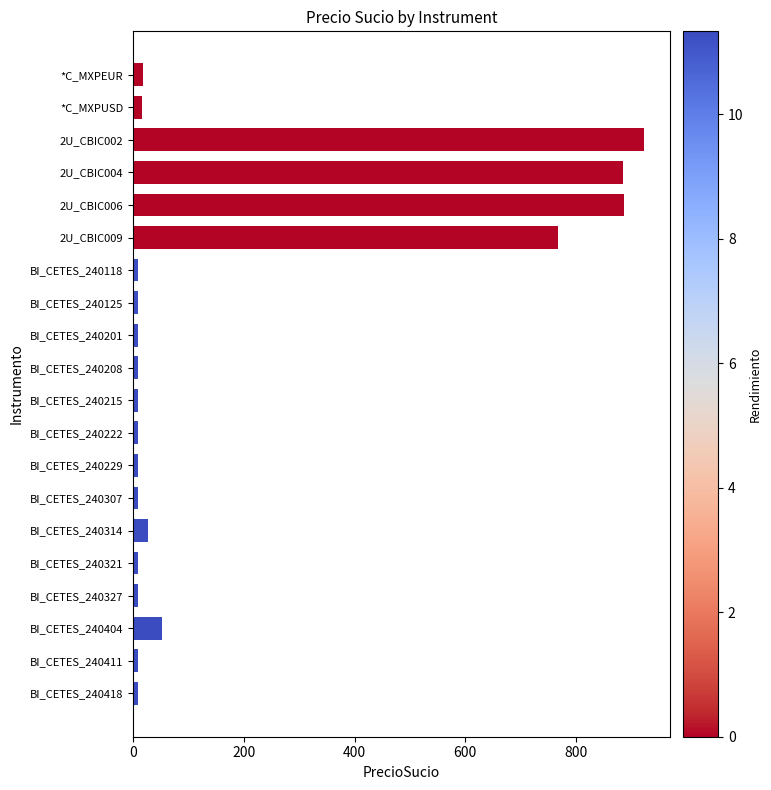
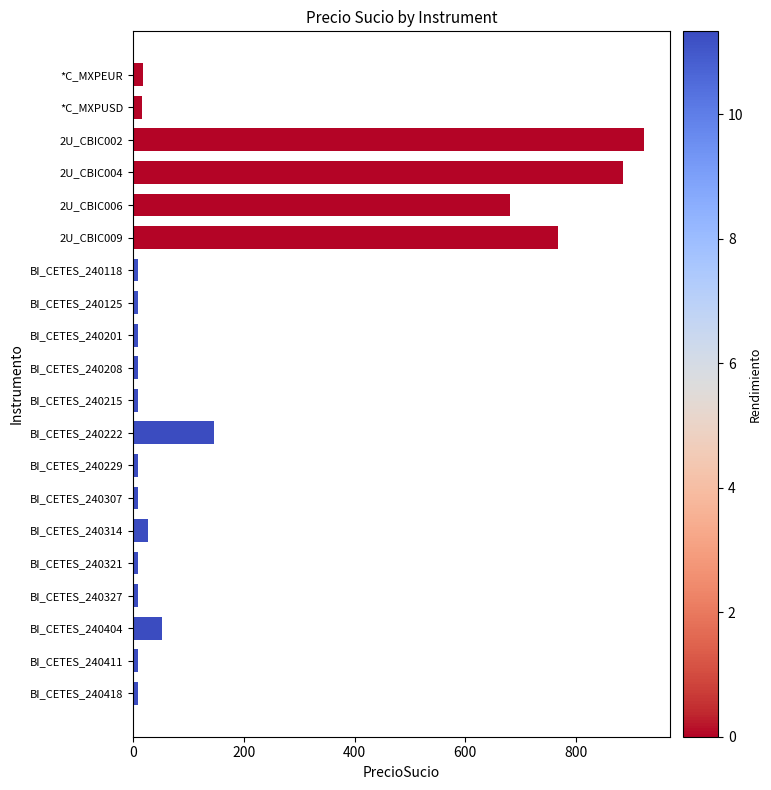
2U_CBIC006: 890 -> 680
BI_CETES_240222: 10 -> 150
